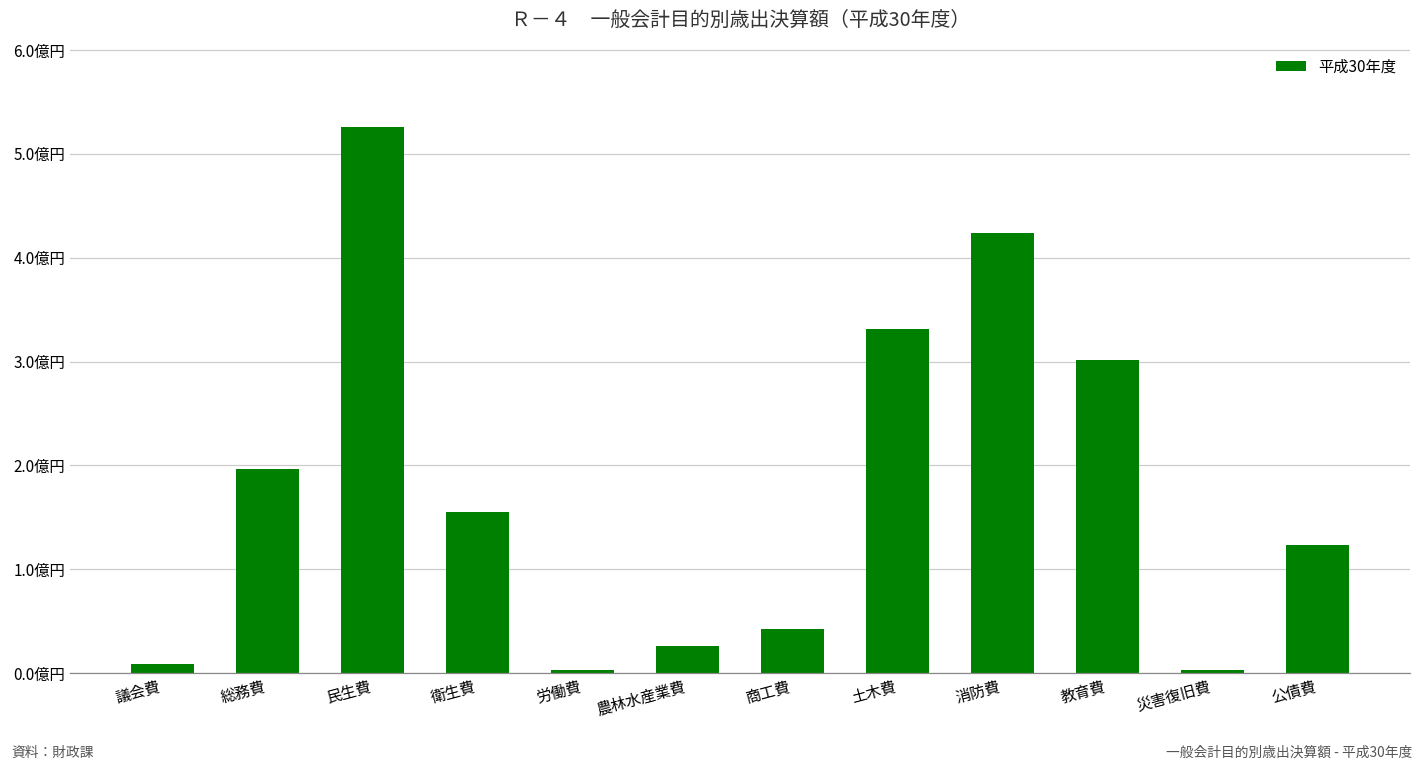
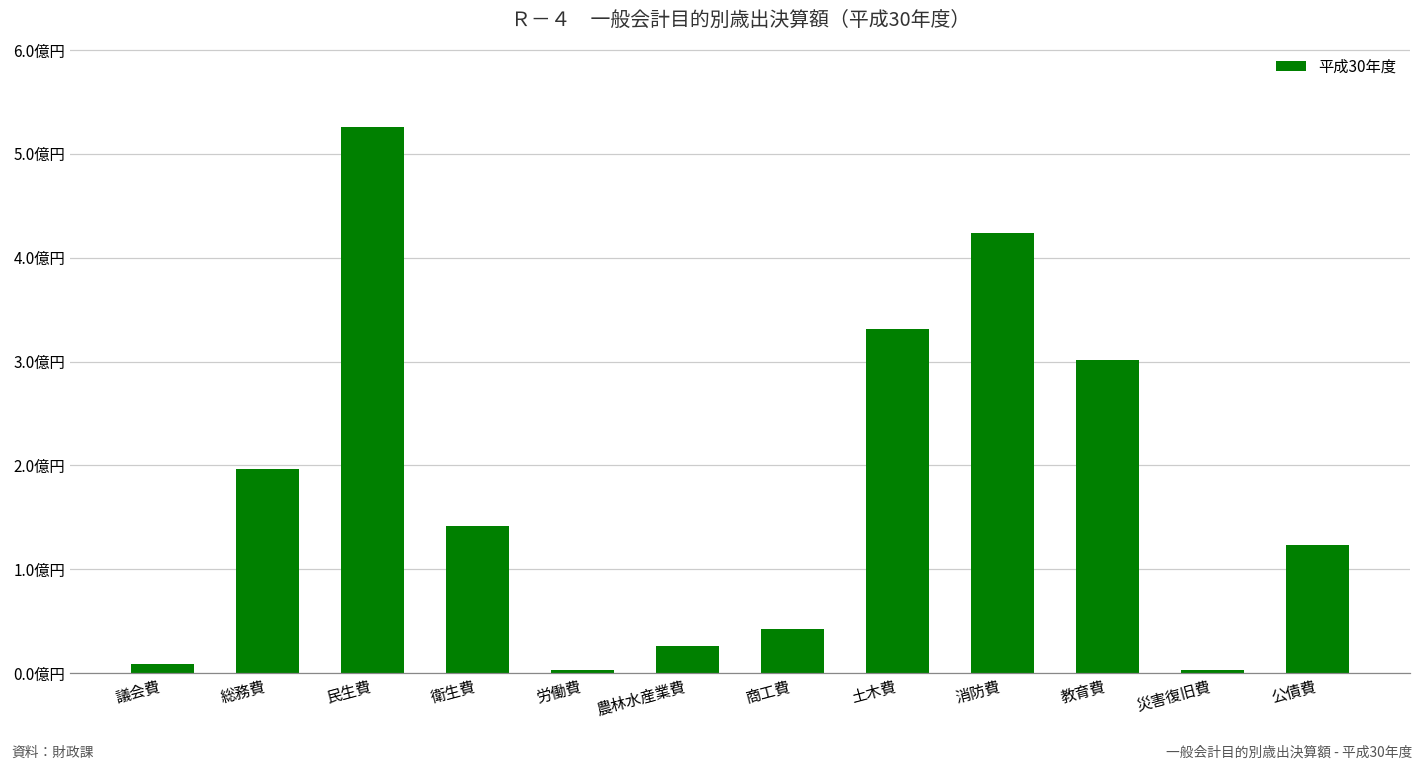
衛生費: 1.5億円 -> 1.4億円
